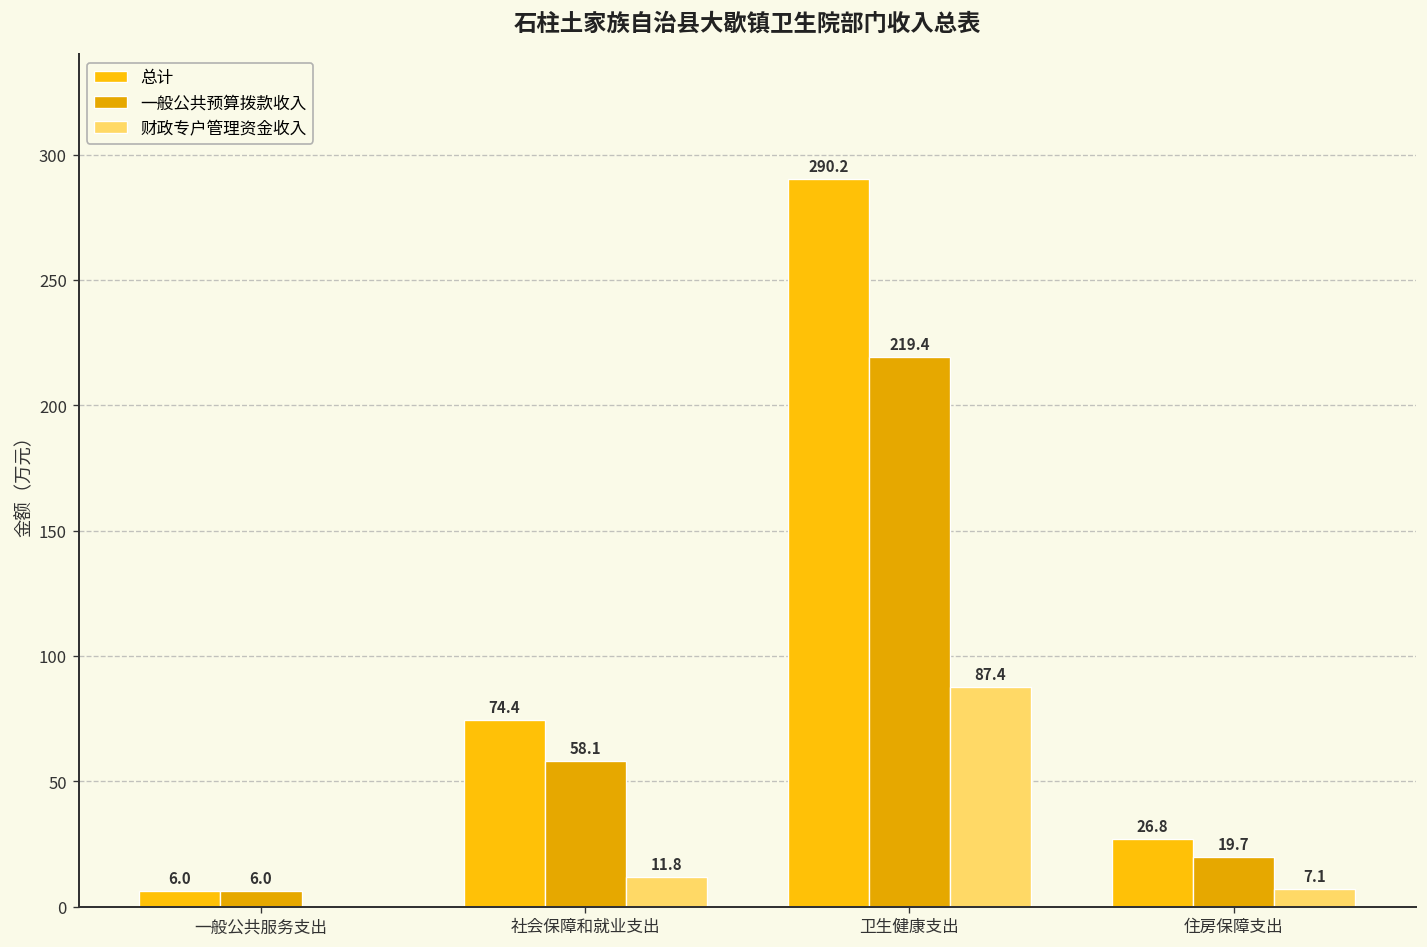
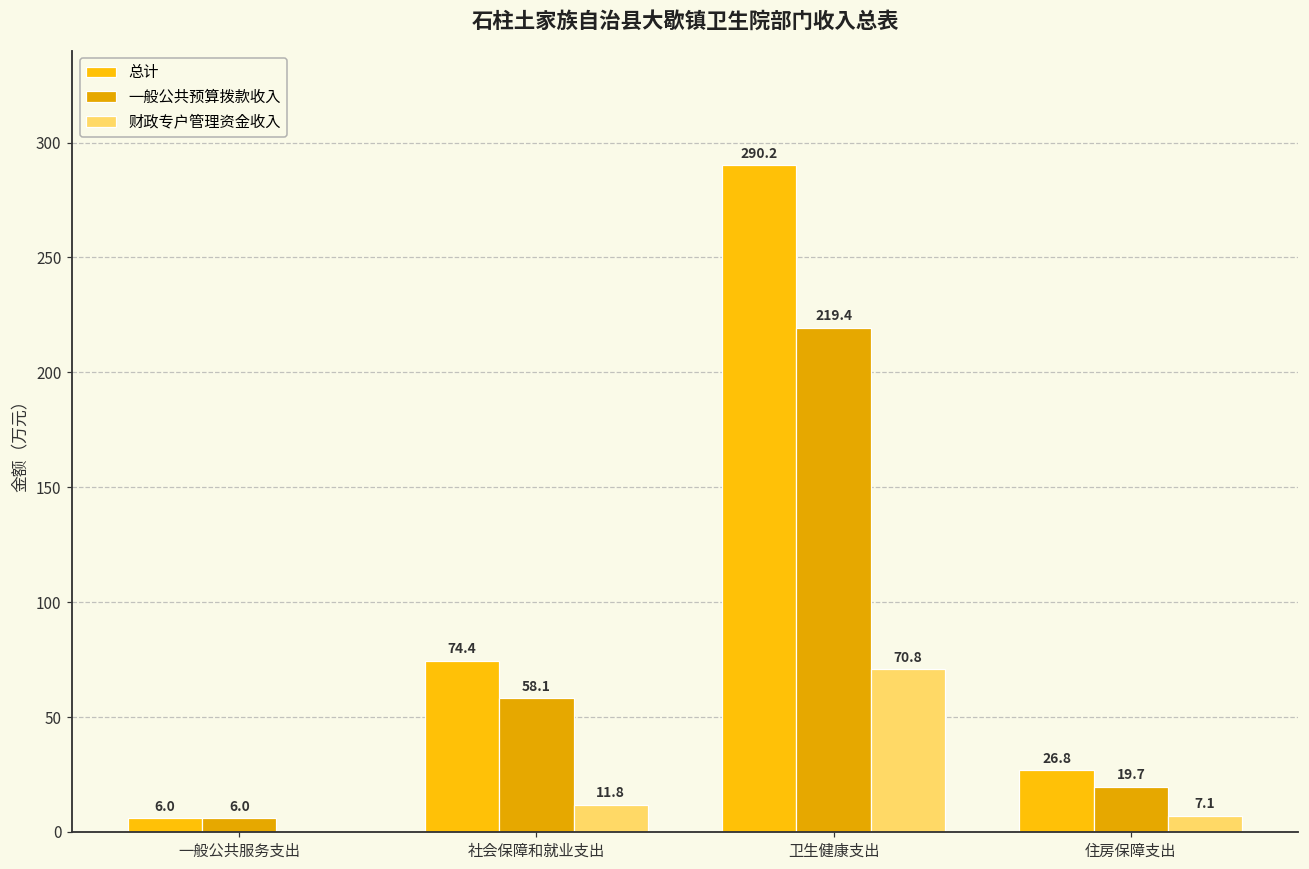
财政专户管理资金收入, 卫生健康支出: 87.4 -> 70.8
